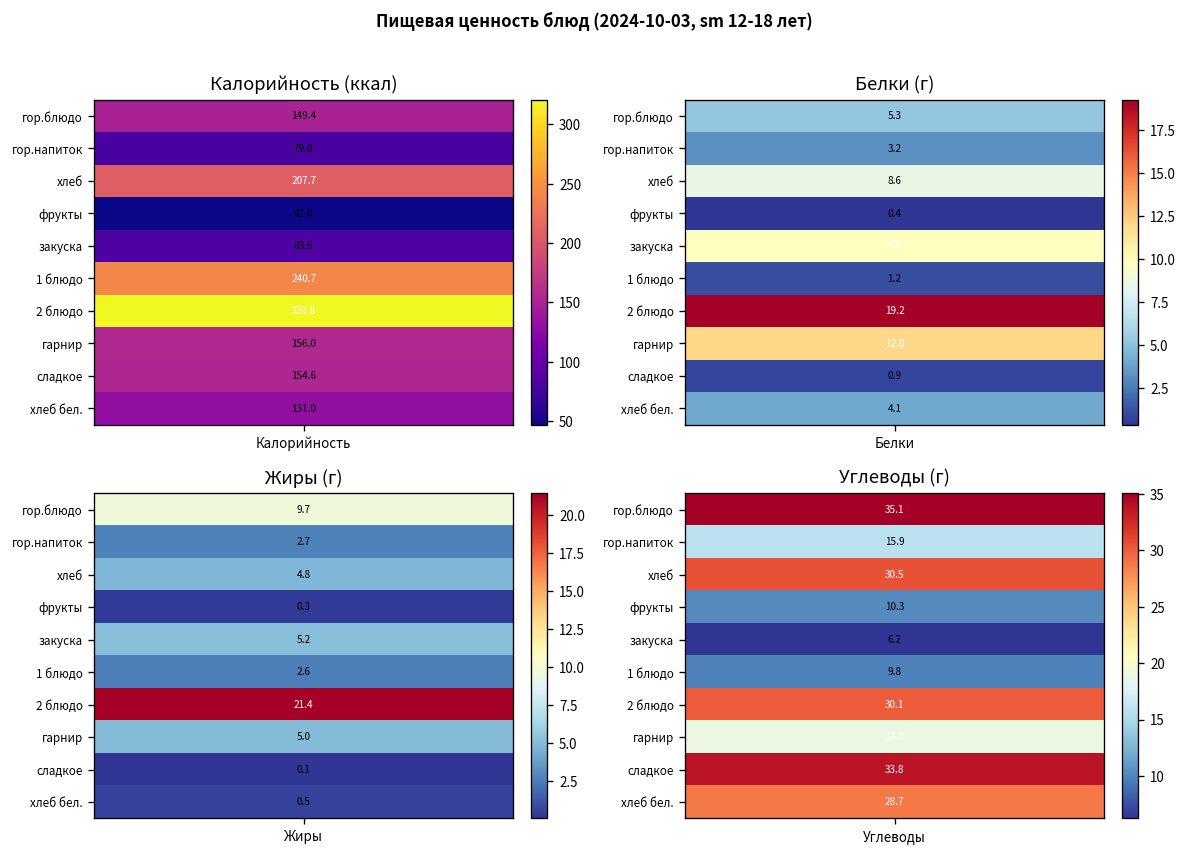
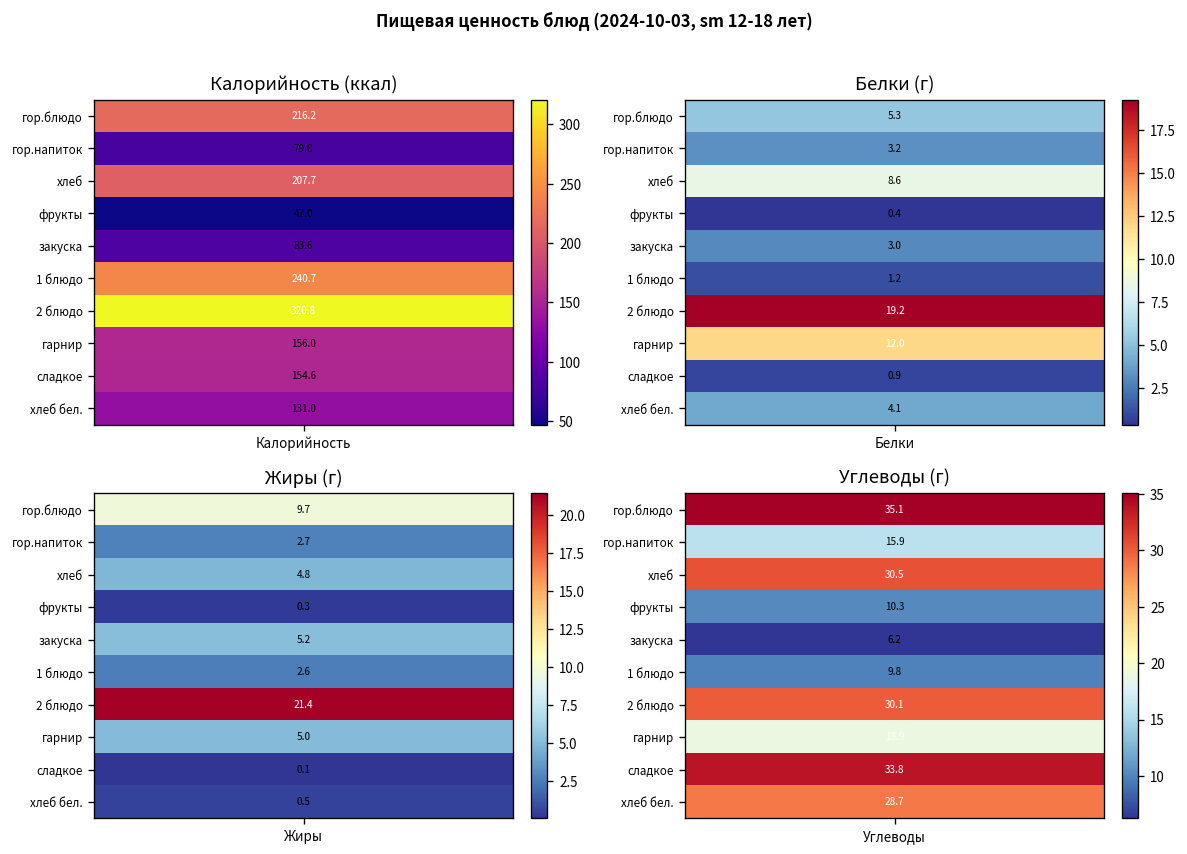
Калорийность (ккал), гор.блюдо, Калорийность: 149.4 -> 216.2
Белки (г), закуска, Белки: 9.9 -> 3.0
